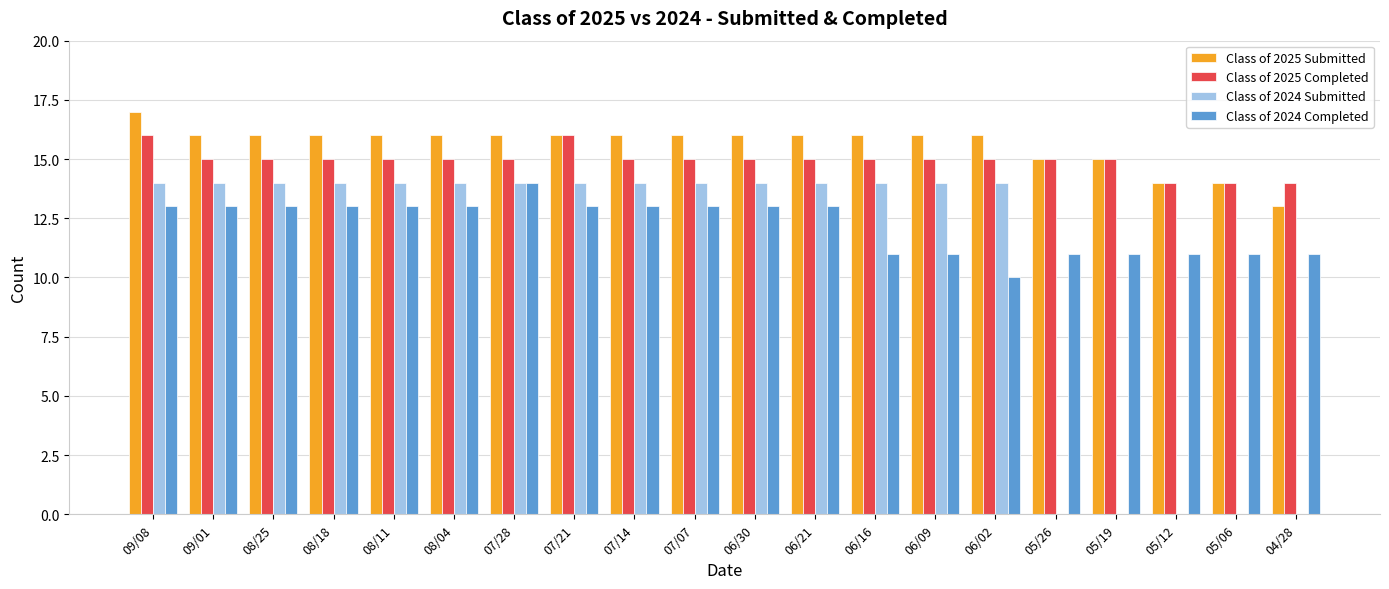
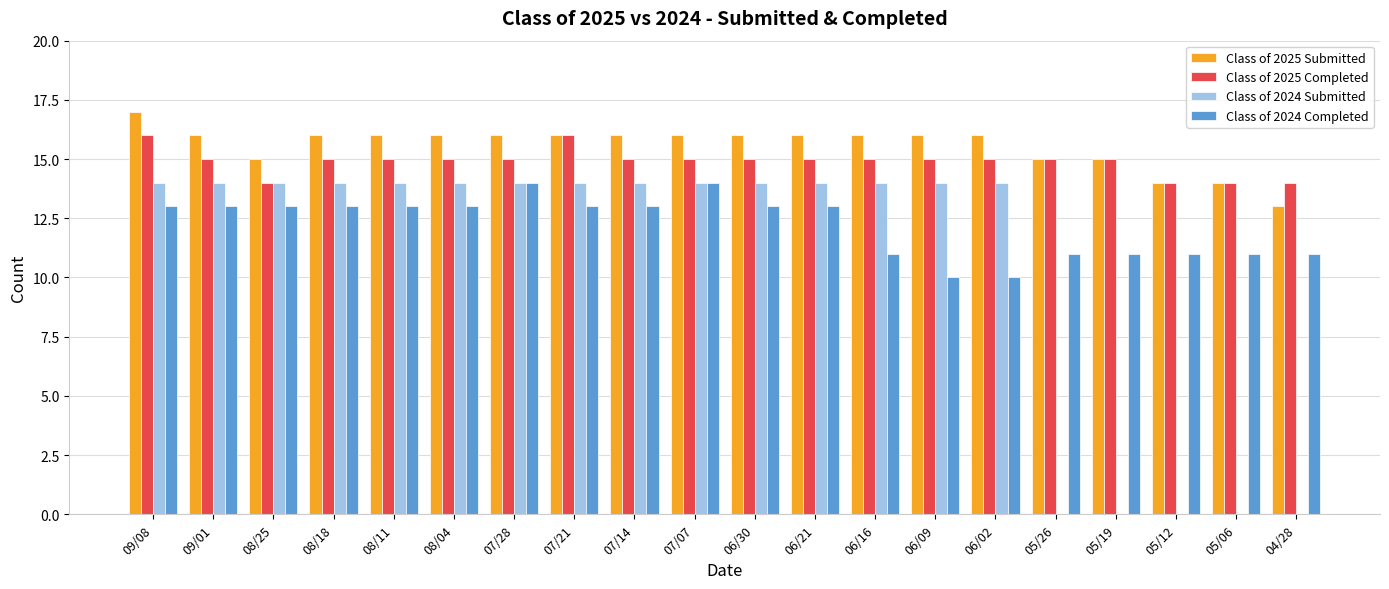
Class of 2025 Submitted, 08/25: 16 -> 15
Class of 2025 Completed, 08/25: 15 -> 14
Class of 2024 Completed, 07/07: 13 -> 14
Class of 2024 Completed, 06/09: 11 -> 10
